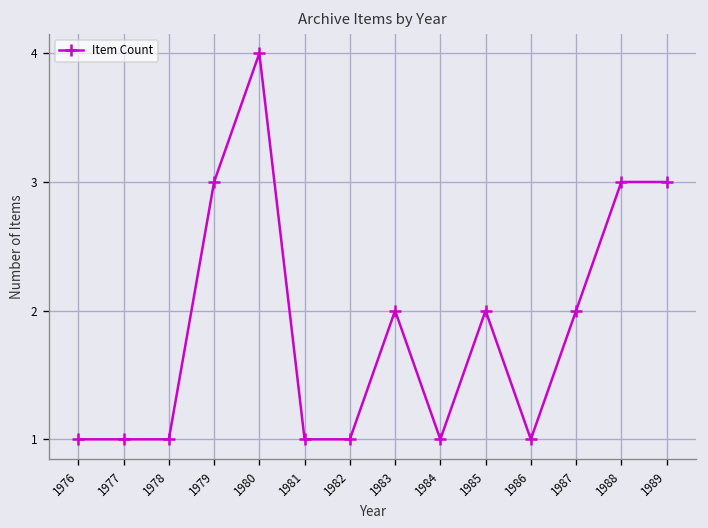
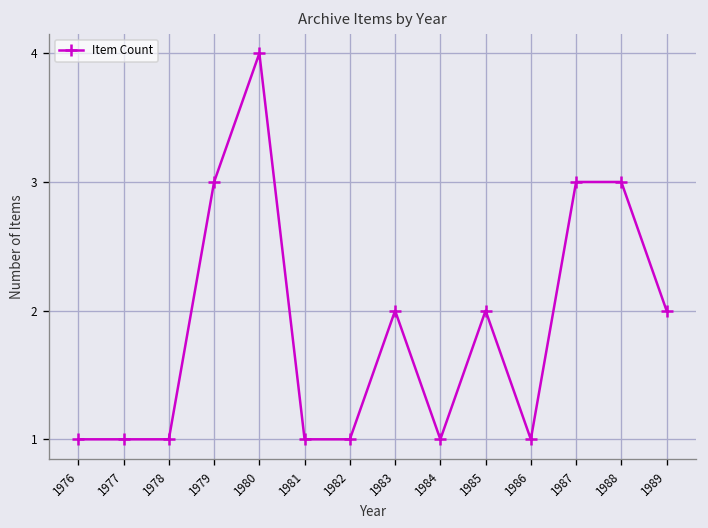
1987: 2 -> 3
1989: 3 -> 2
